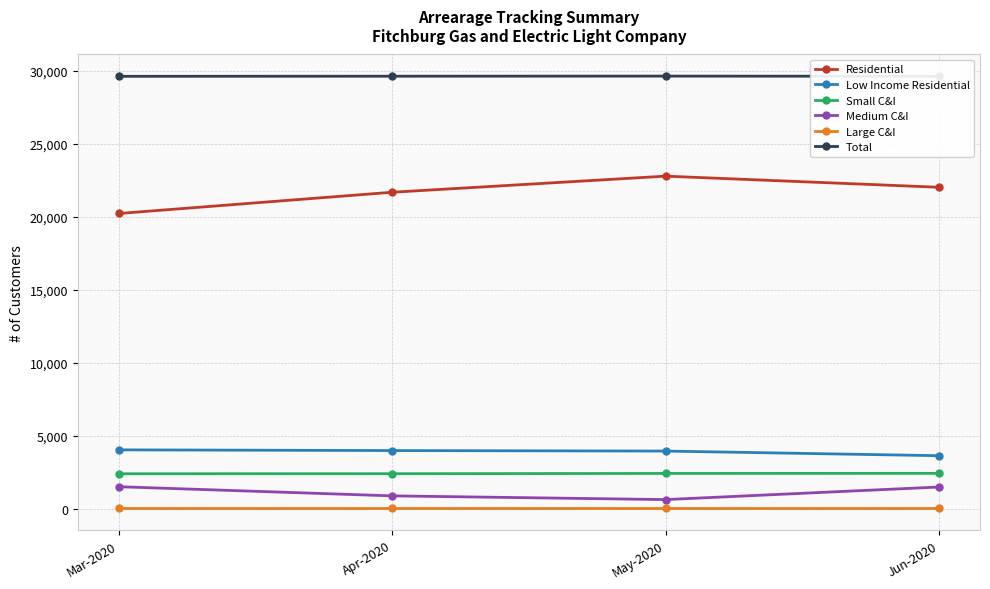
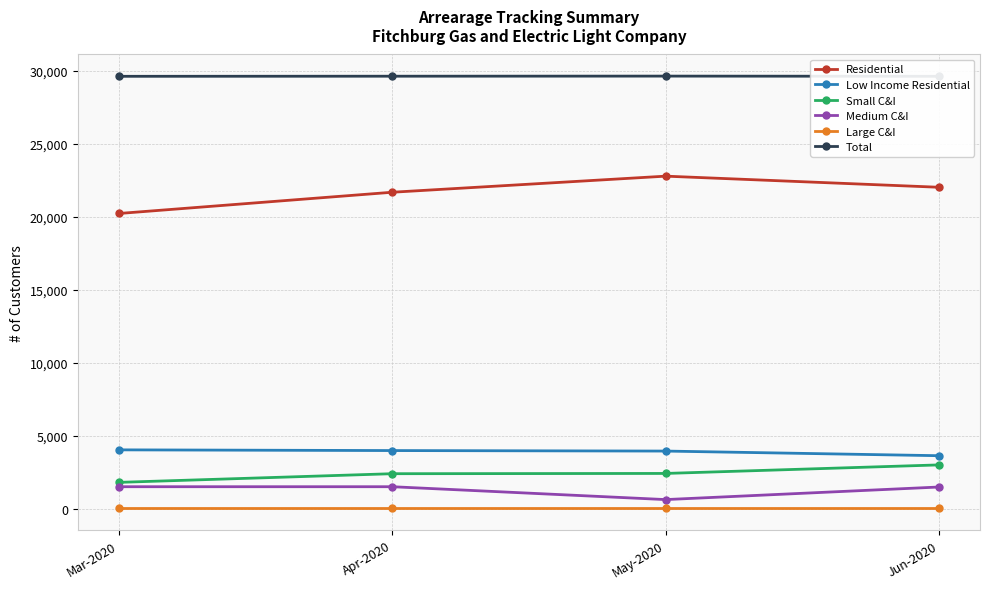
Small C&I, Mar-2020: 2,400 -> 1,800
Medium C&I, Apr-2020: 900 -> 1,500
Small C&I, Jun-2020: 2,400 -> 3,000
